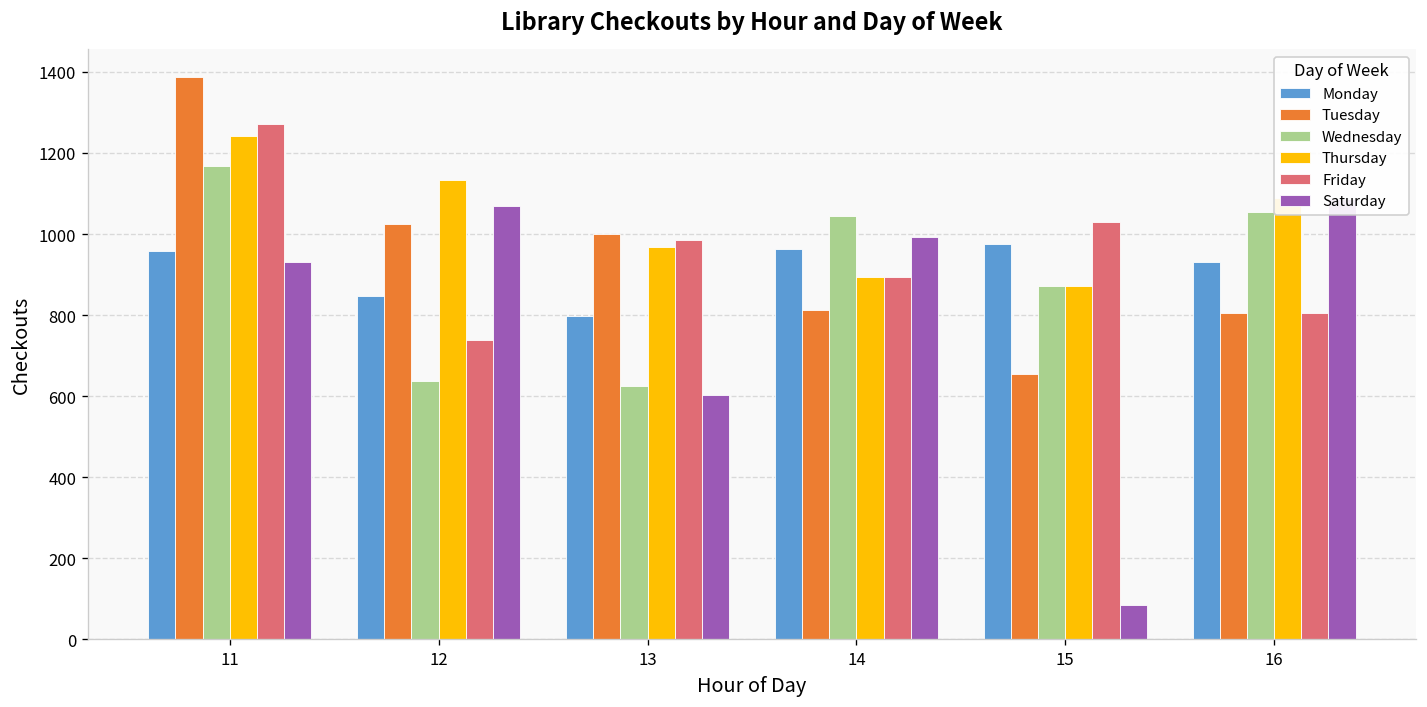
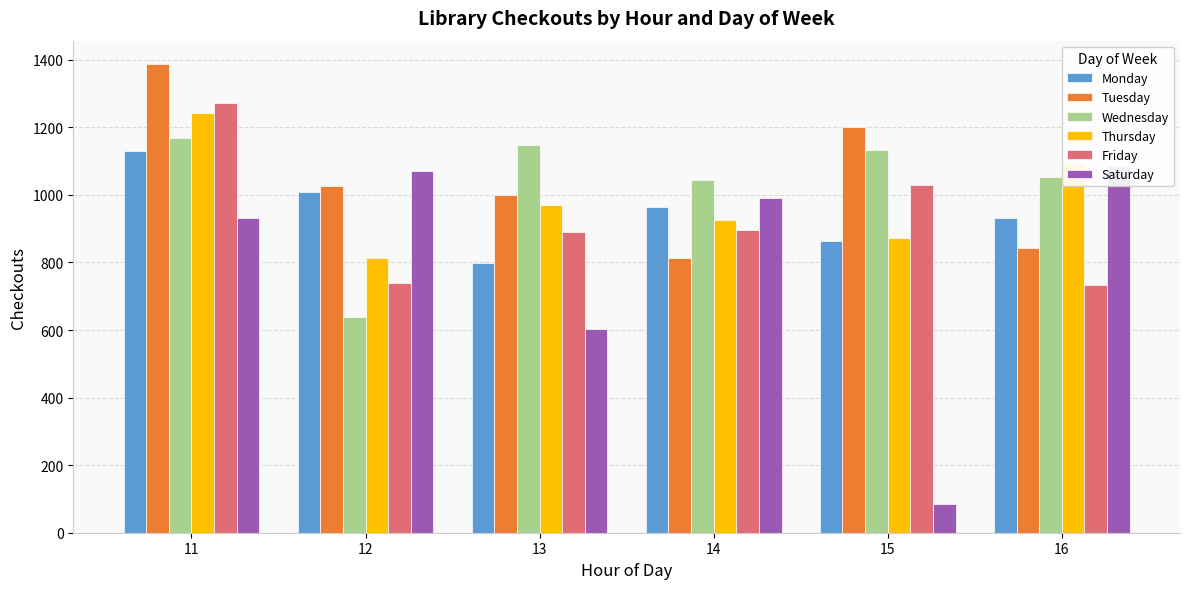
Monday, 11: 960 -> 1130
Monday, 12: 850 -> 1010
Thursday, 12: 1130 -> 810
Wednesday, 13: 620 -> 1150
Friday, 13: 990 -> 890
Thursday, 14: 890 -> 930
Monday, 15: 980 -> 860
Tuesday, 15: 660 -> 1200
Wednesday, 15: 870 -> 1130
Tuesday, 16: 810 -> 840
Friday, 16: 810 -> 730
